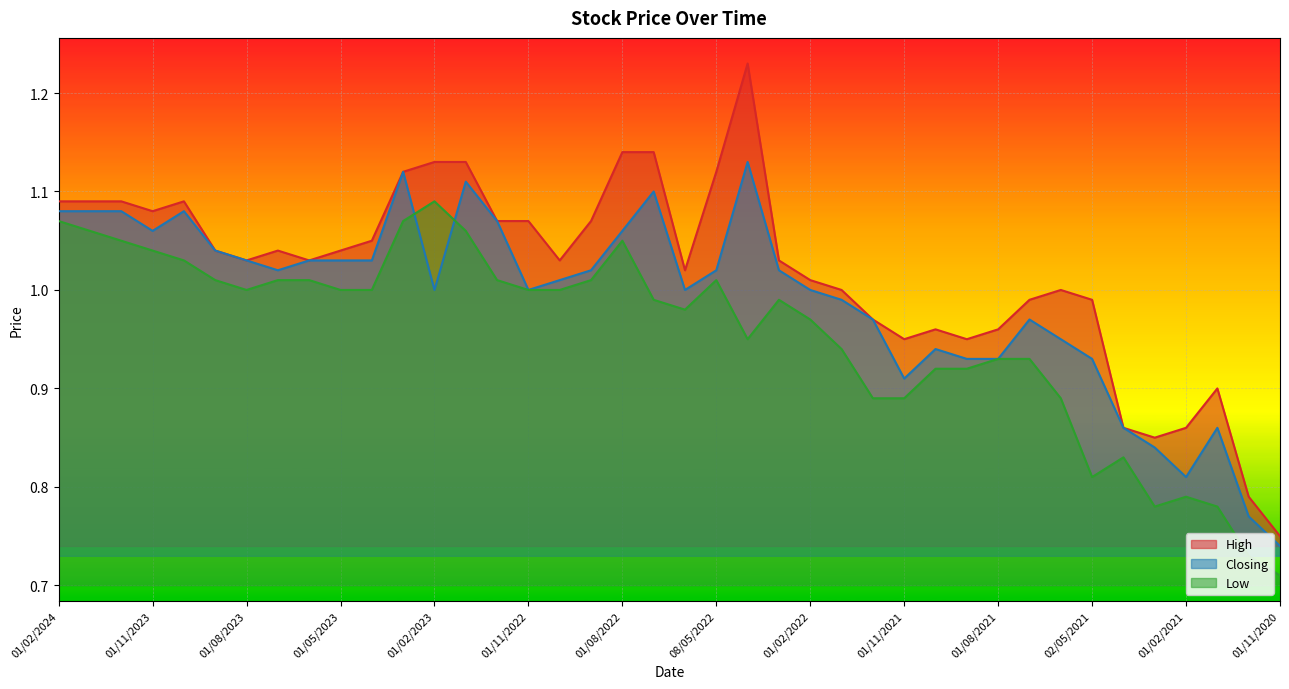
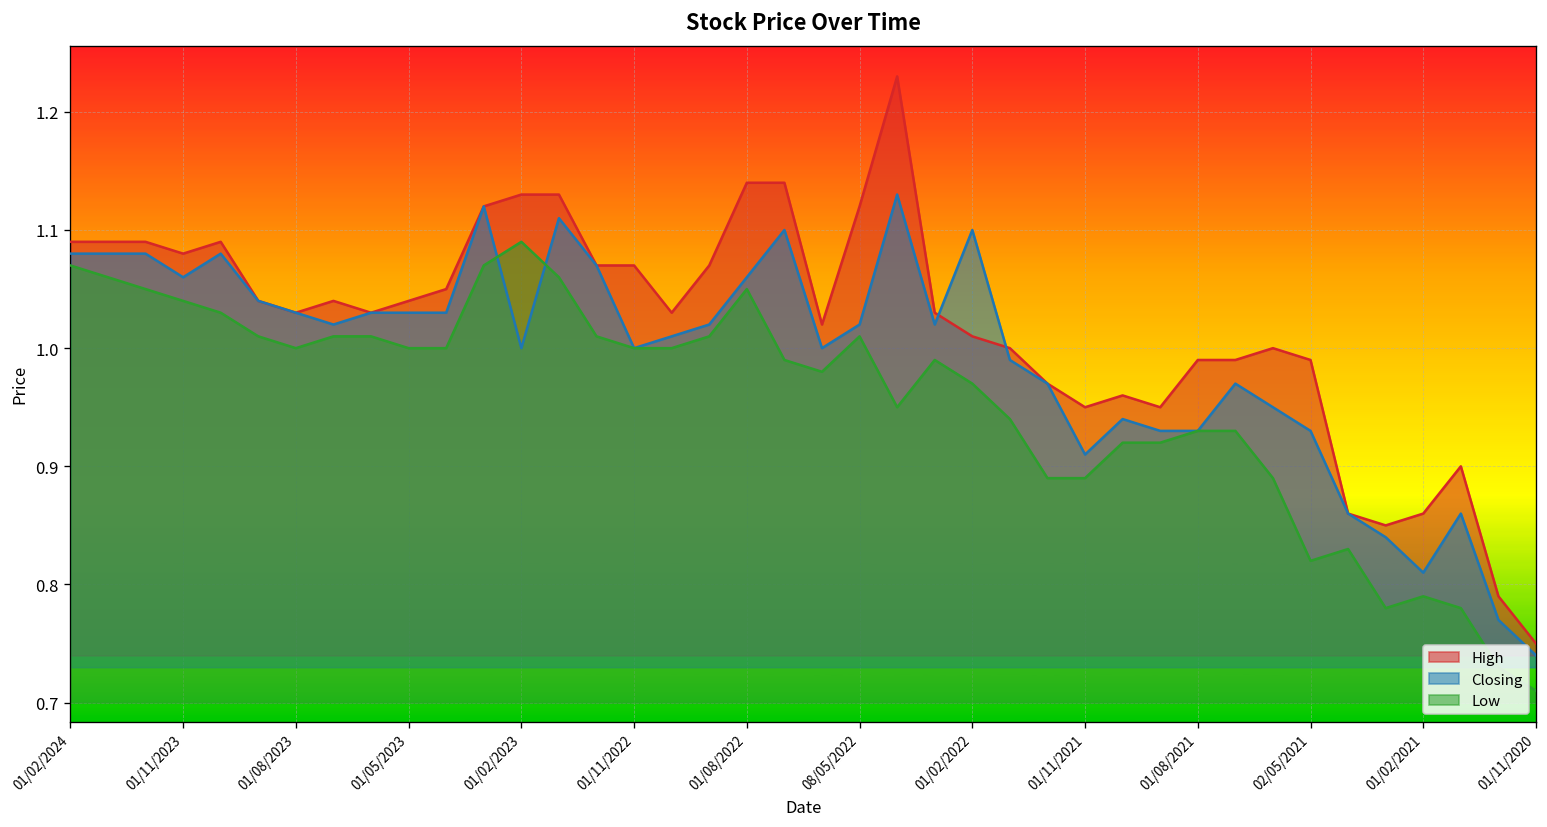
Closing, 01/02/2022: 1.0 -> 1.1
High, 01/08/2021: 0.96 -> 0.99
Low, 02/05/2021: 0.81 -> 0.82
